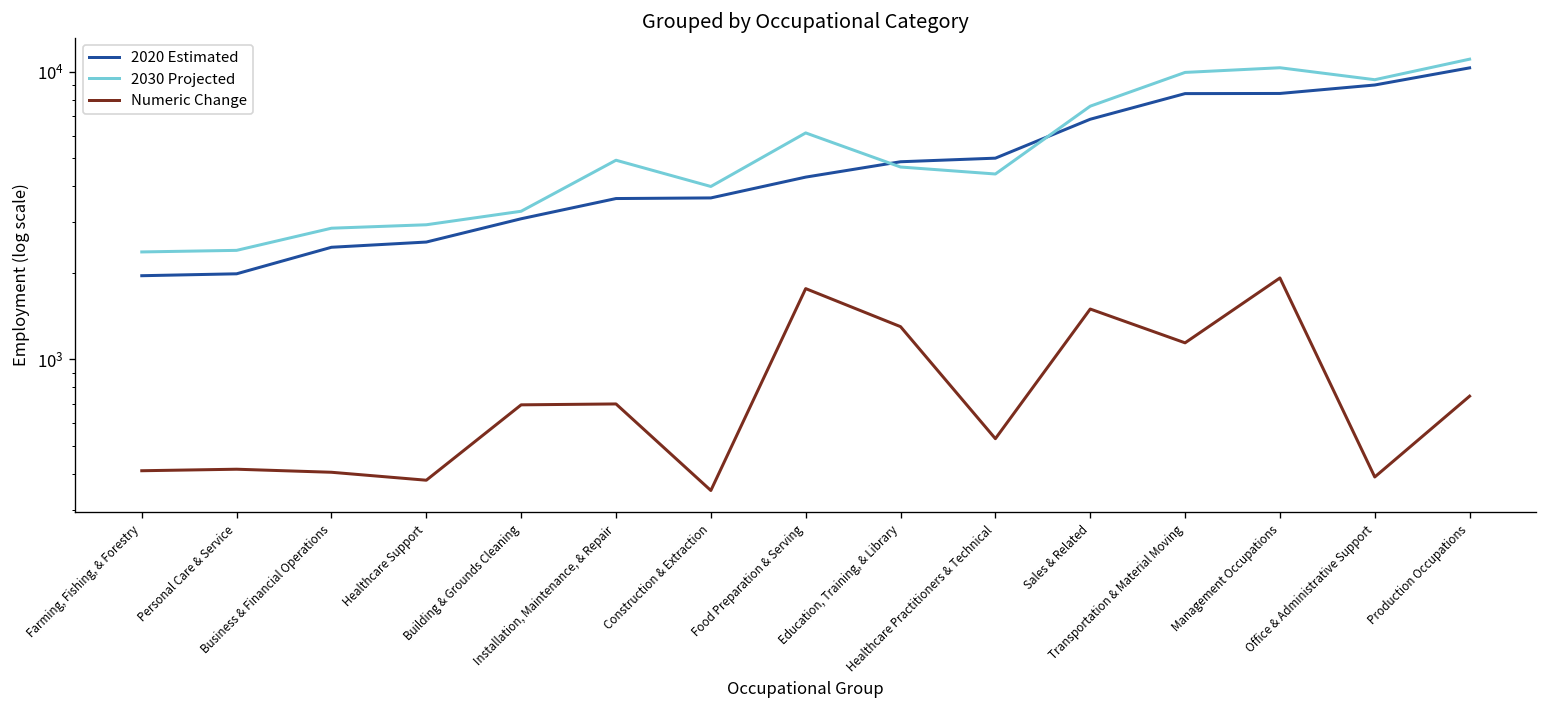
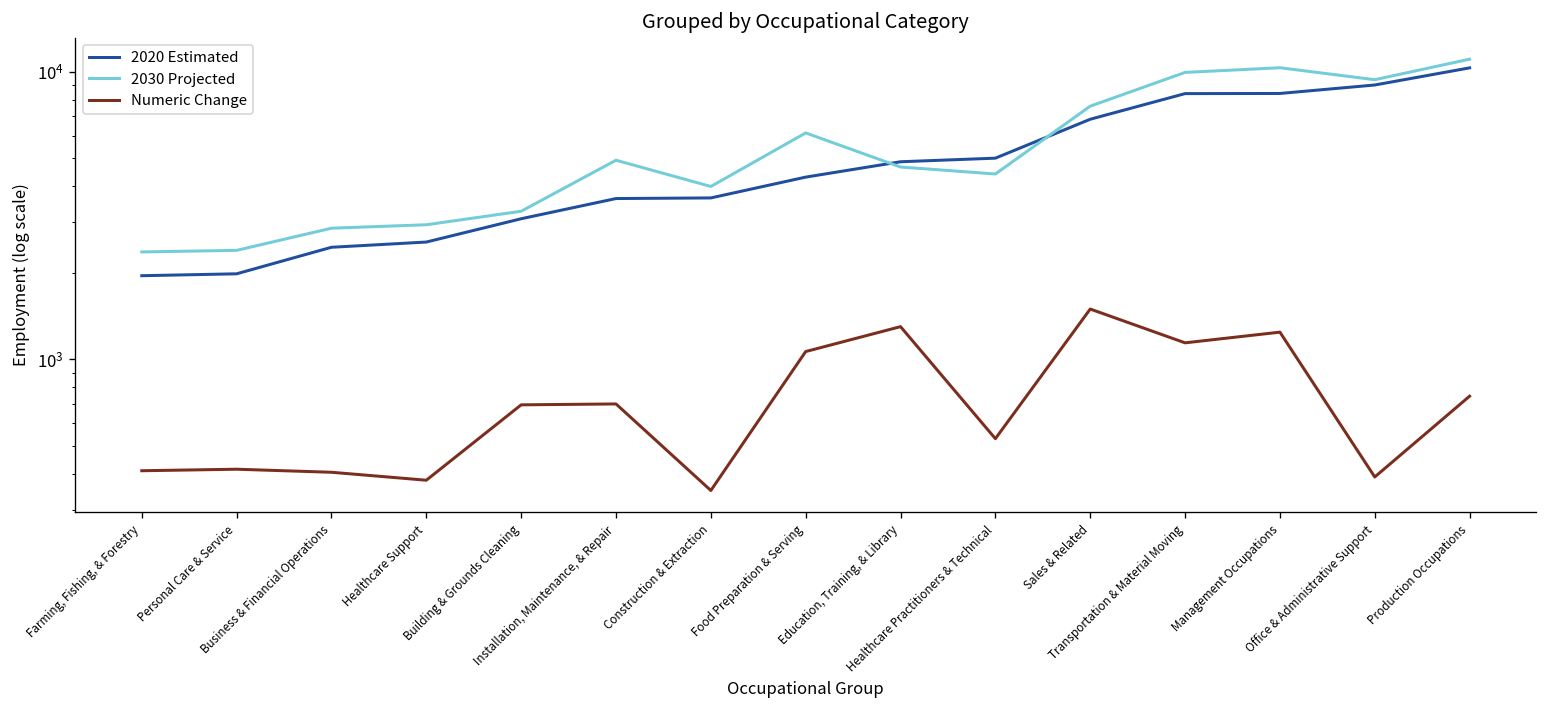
Numeric Change, Food Preparation & Serving: 1800 -> 1100
Numeric Change, Management Occupations: 1900 -> 1200
